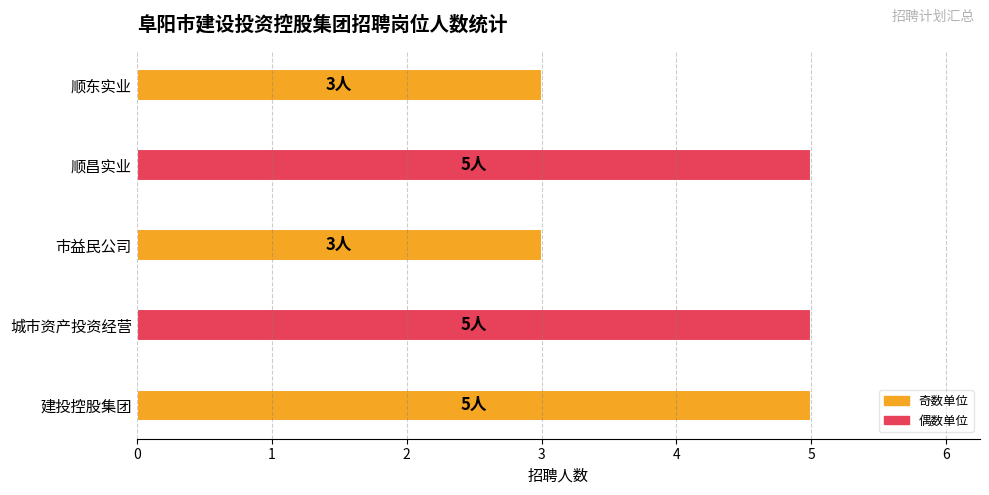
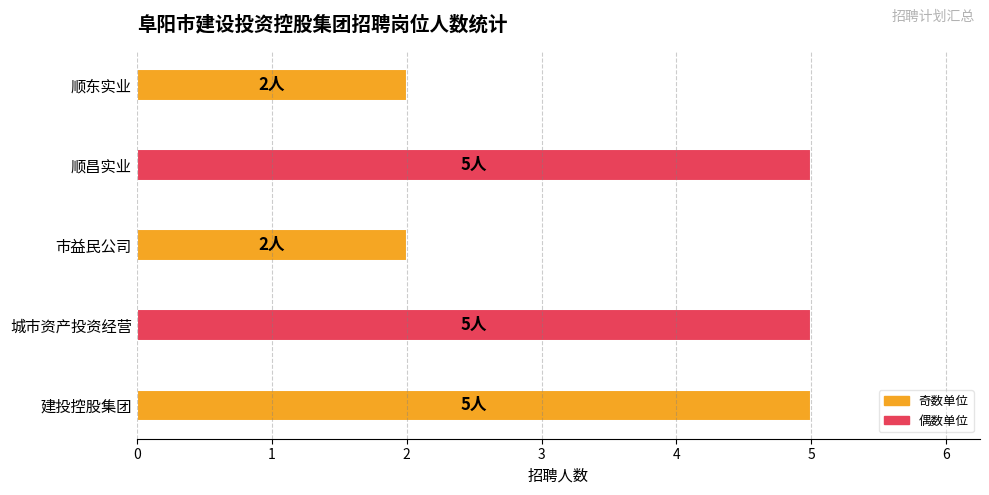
顺东实业: 3人 -> 2人
市益民公司: 3人 -> 2人
